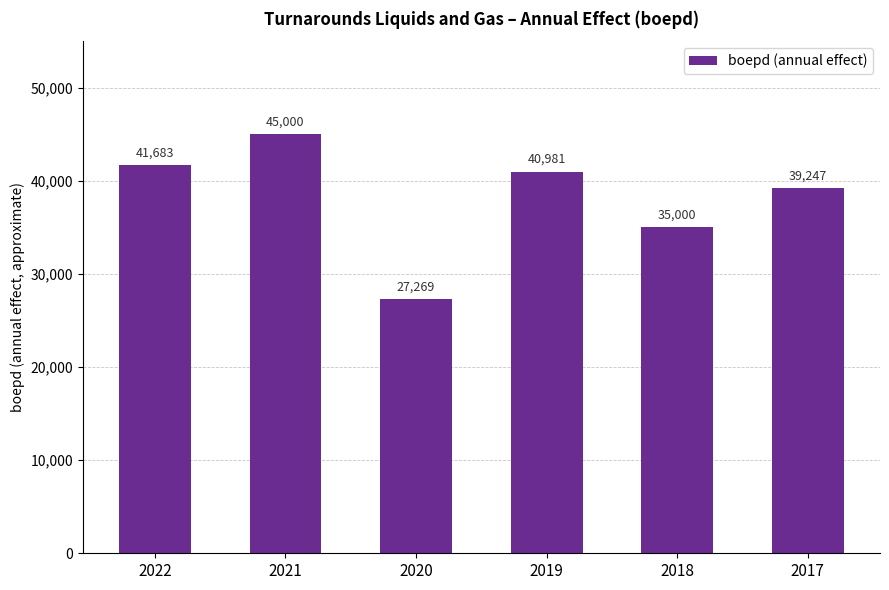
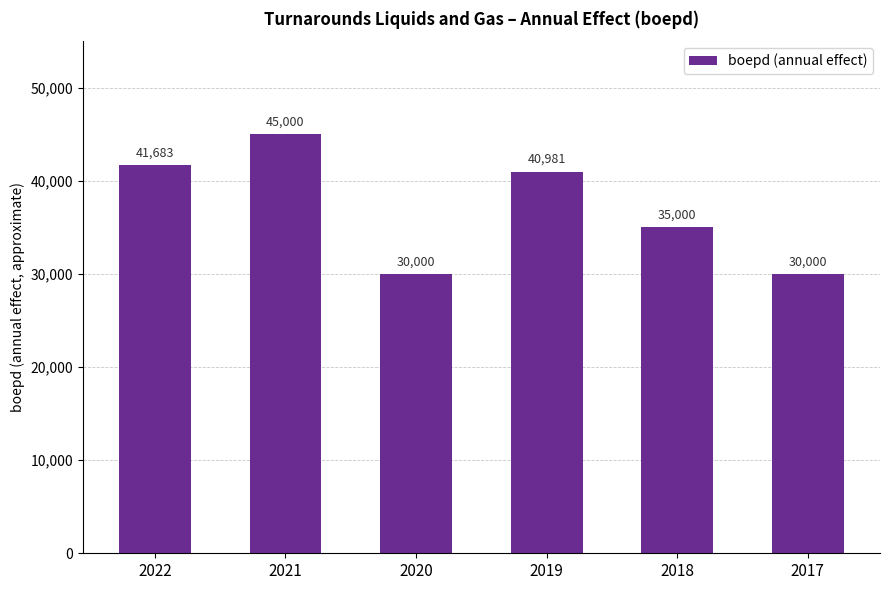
2020: 27,269 -> 30,000
2017: 39,247 -> 30,000
